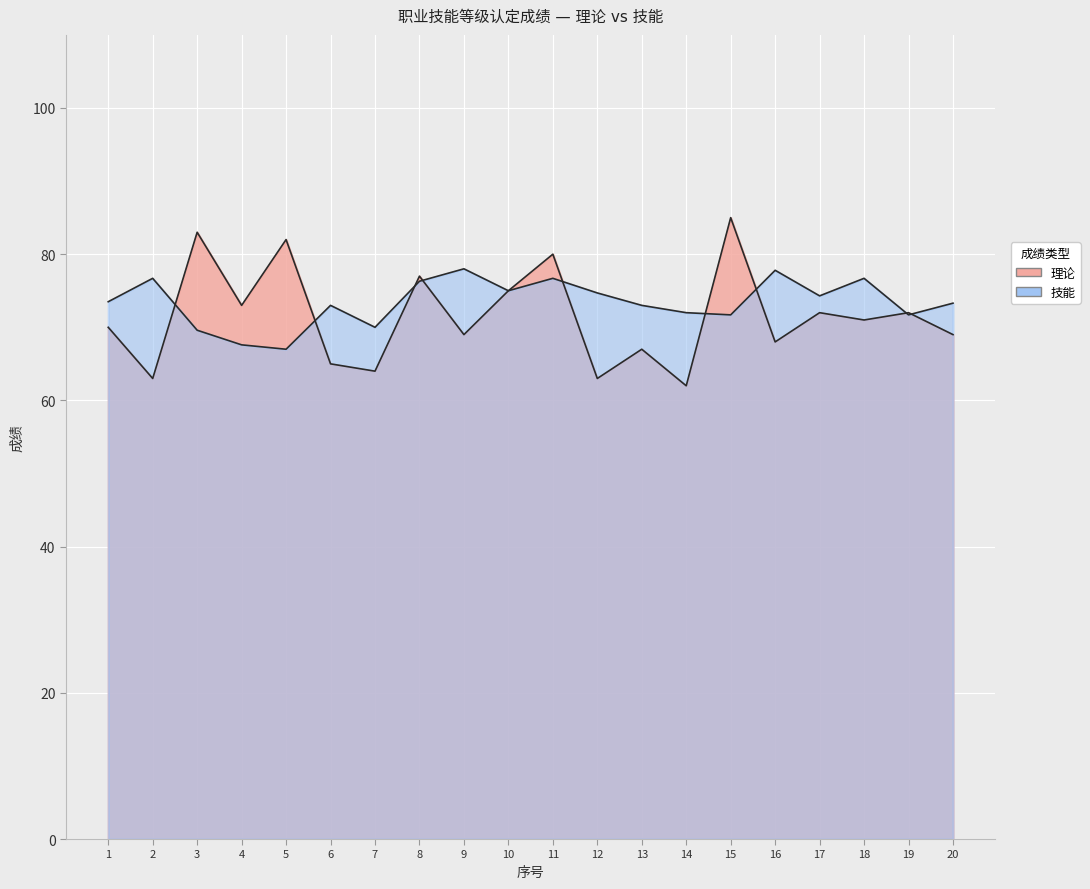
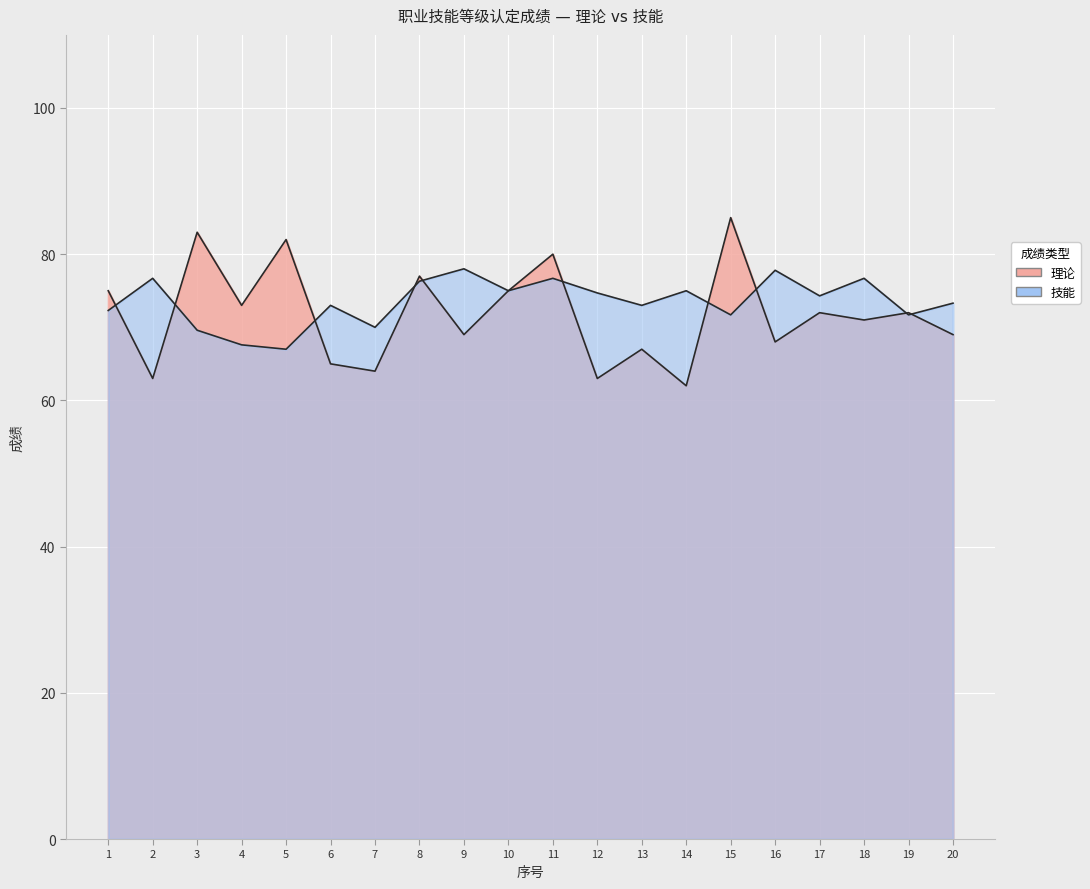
理论, 1: 70 -> 75
技能, 1: 74 -> 72
技能, 14: 72 -> 75
